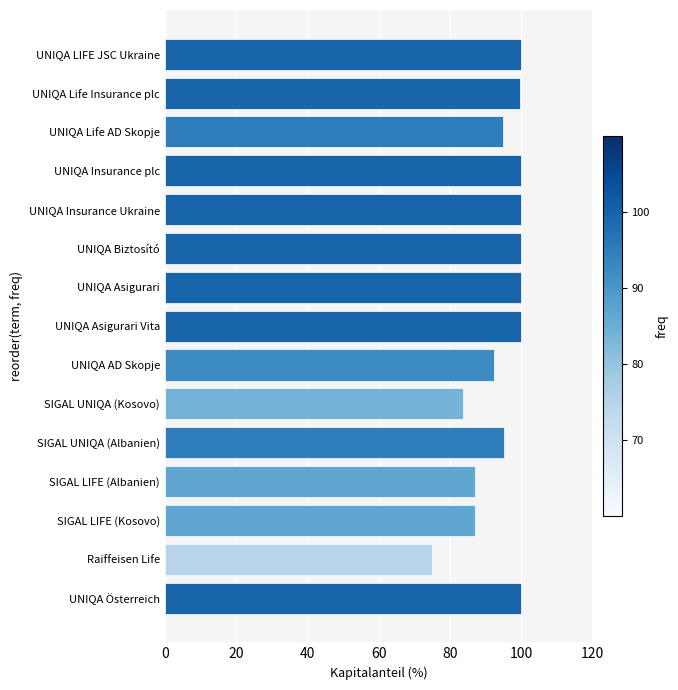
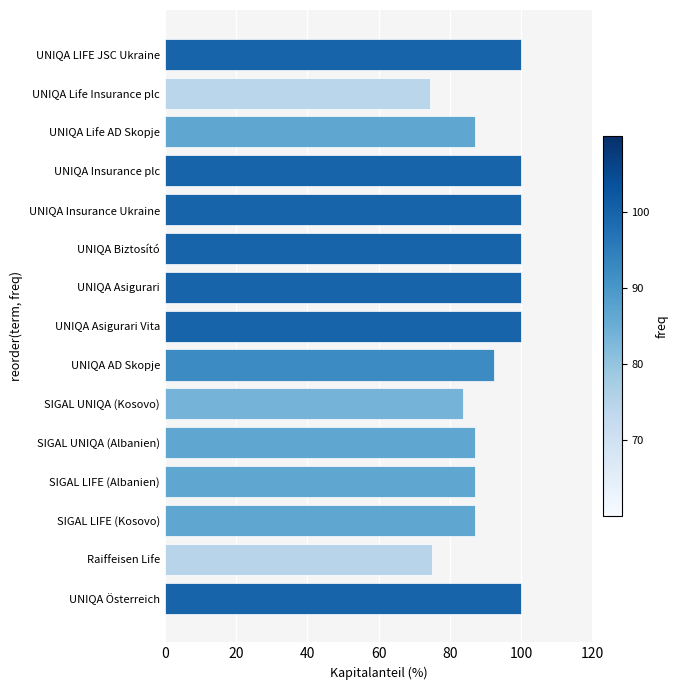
UNIQA Life Insurance plc: 100 -> 75
UNIQA Life AD Skopje: 95 -> 87
SIGAL UNIQA (Albanien): 95 -> 87
